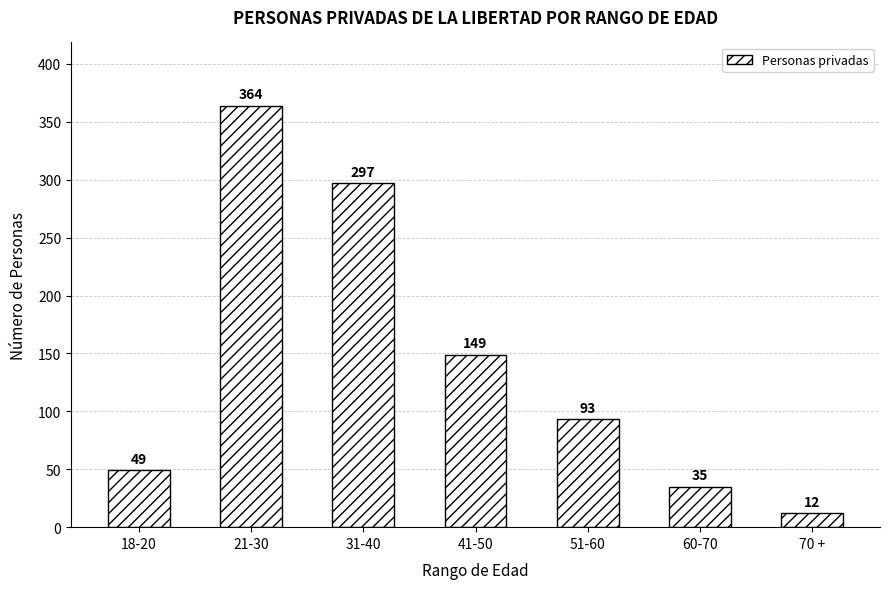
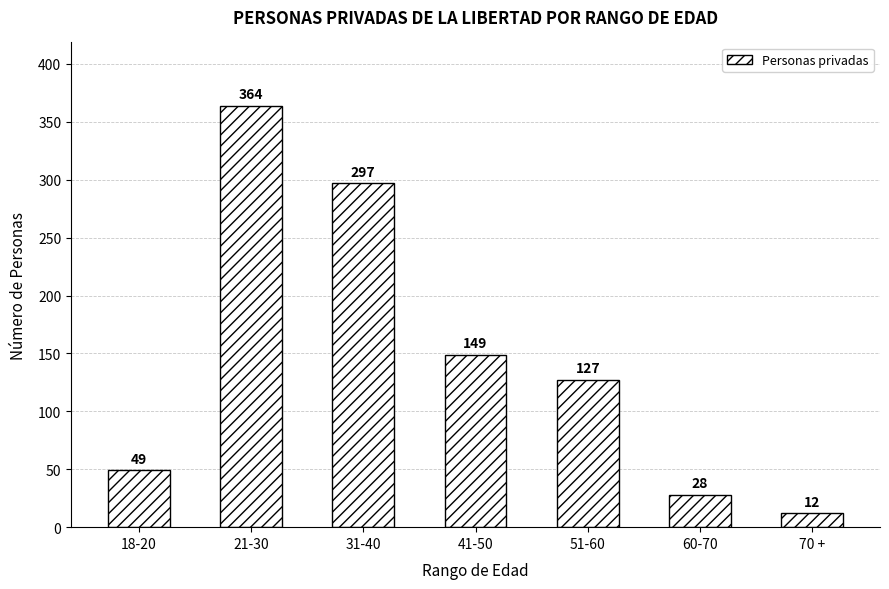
51-60: 93 -> 127
60-70: 35 -> 28
